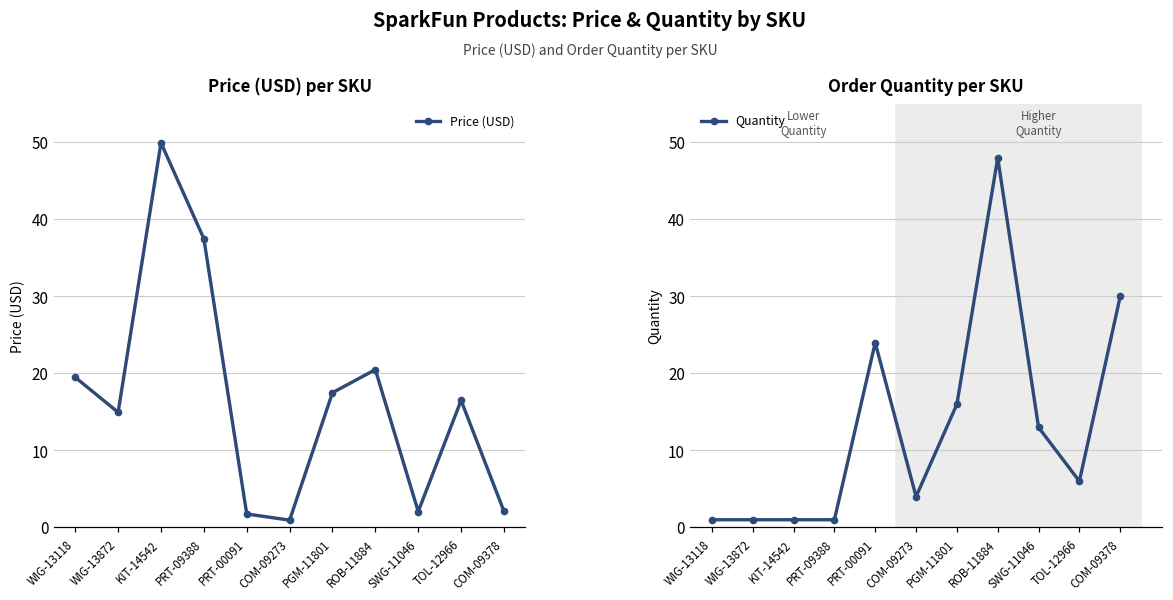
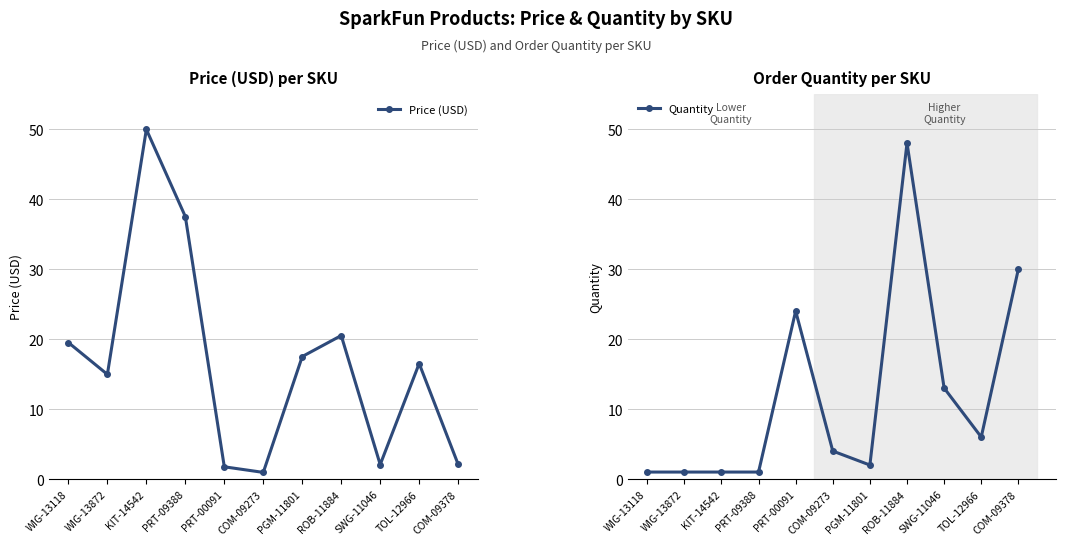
Order Quantity per SKU, PGM-11801: 16 -> 2
